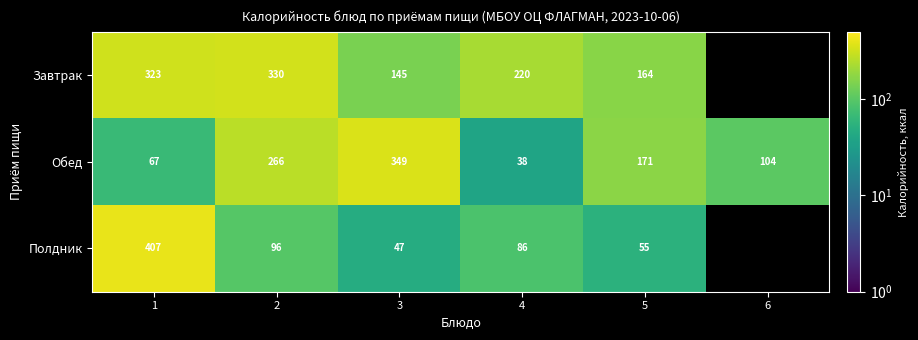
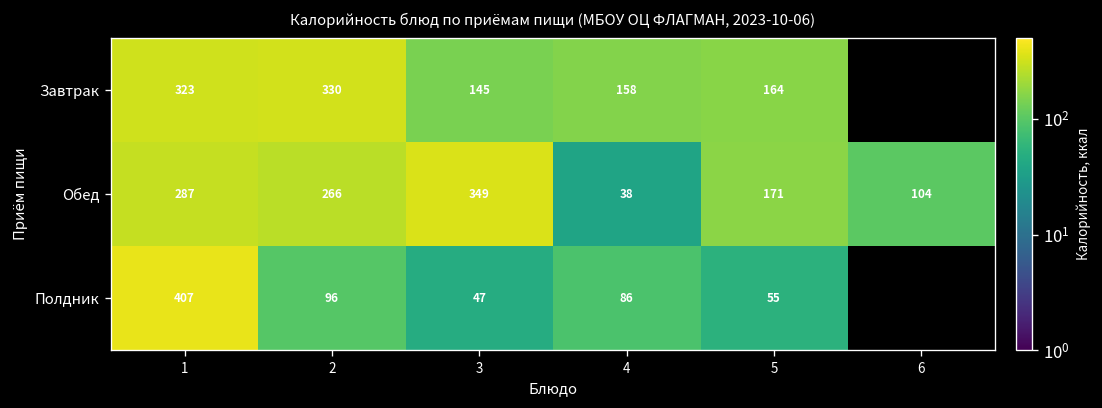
Завтрак, 4: 220 -> 158
Обед, 1: 67 -> 287
